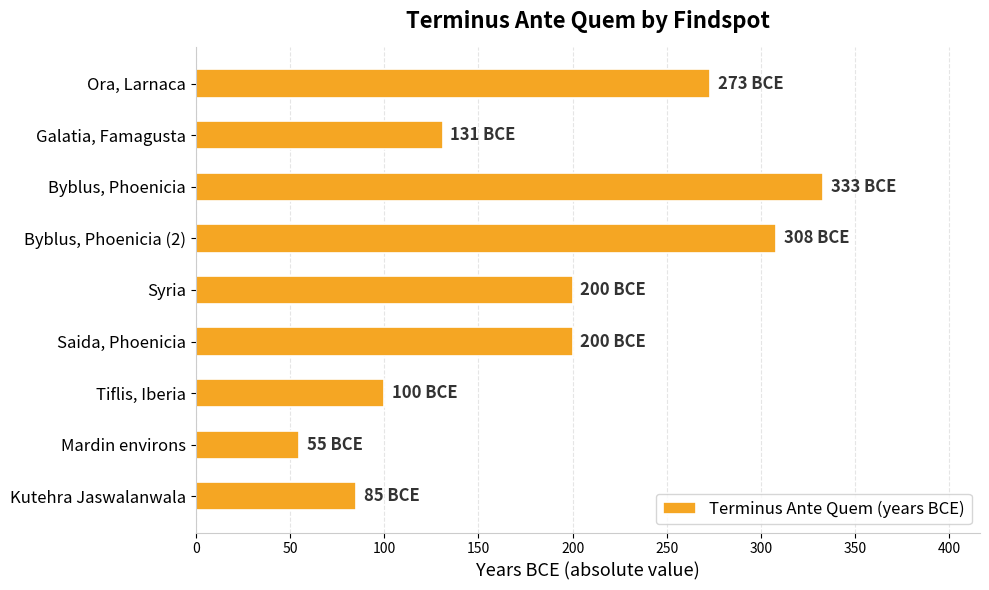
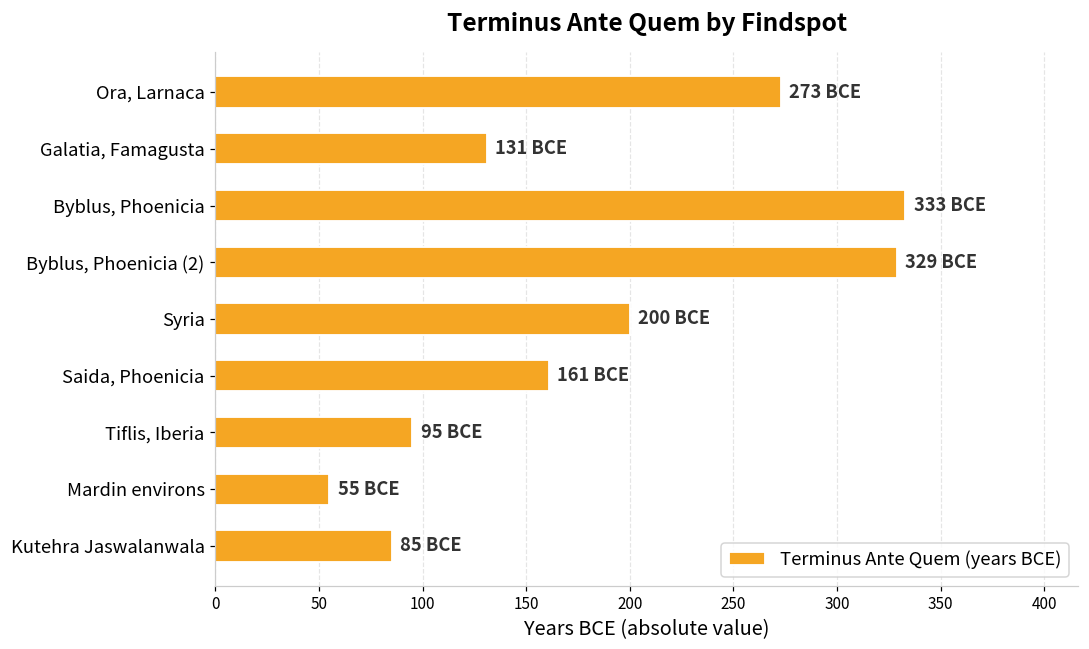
Byblus, Phoenicia (2): 308 -> 329
Saida, Phoenicia: 200 -> 161
Tiflis, Iberia: 100 -> 95
